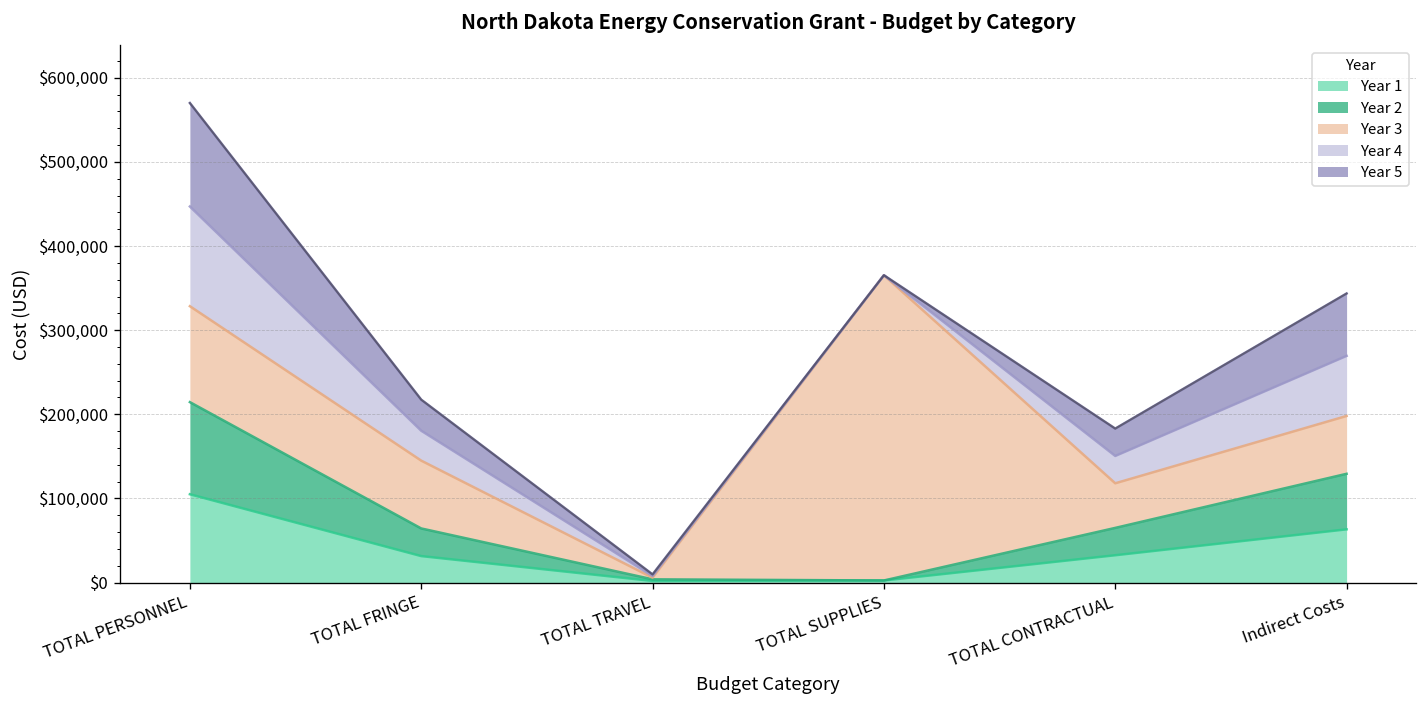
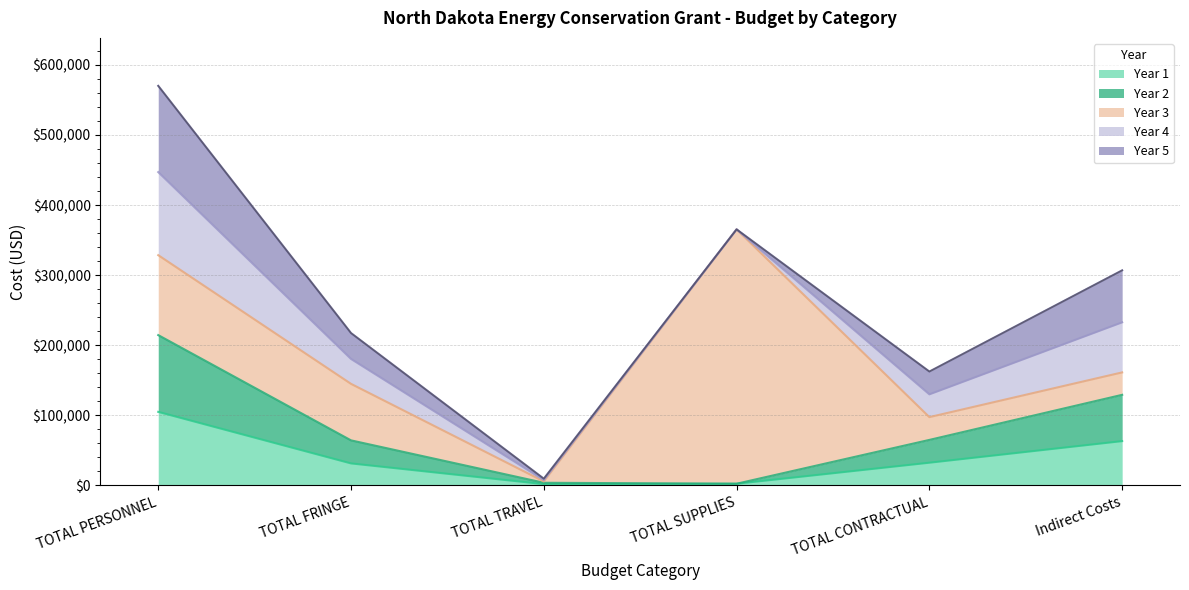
Year 3, TOTAL CONTRACTUAL: $50,000 -> $30,000
Year 3, Indirect Costs: $70,000 -> $30,000
